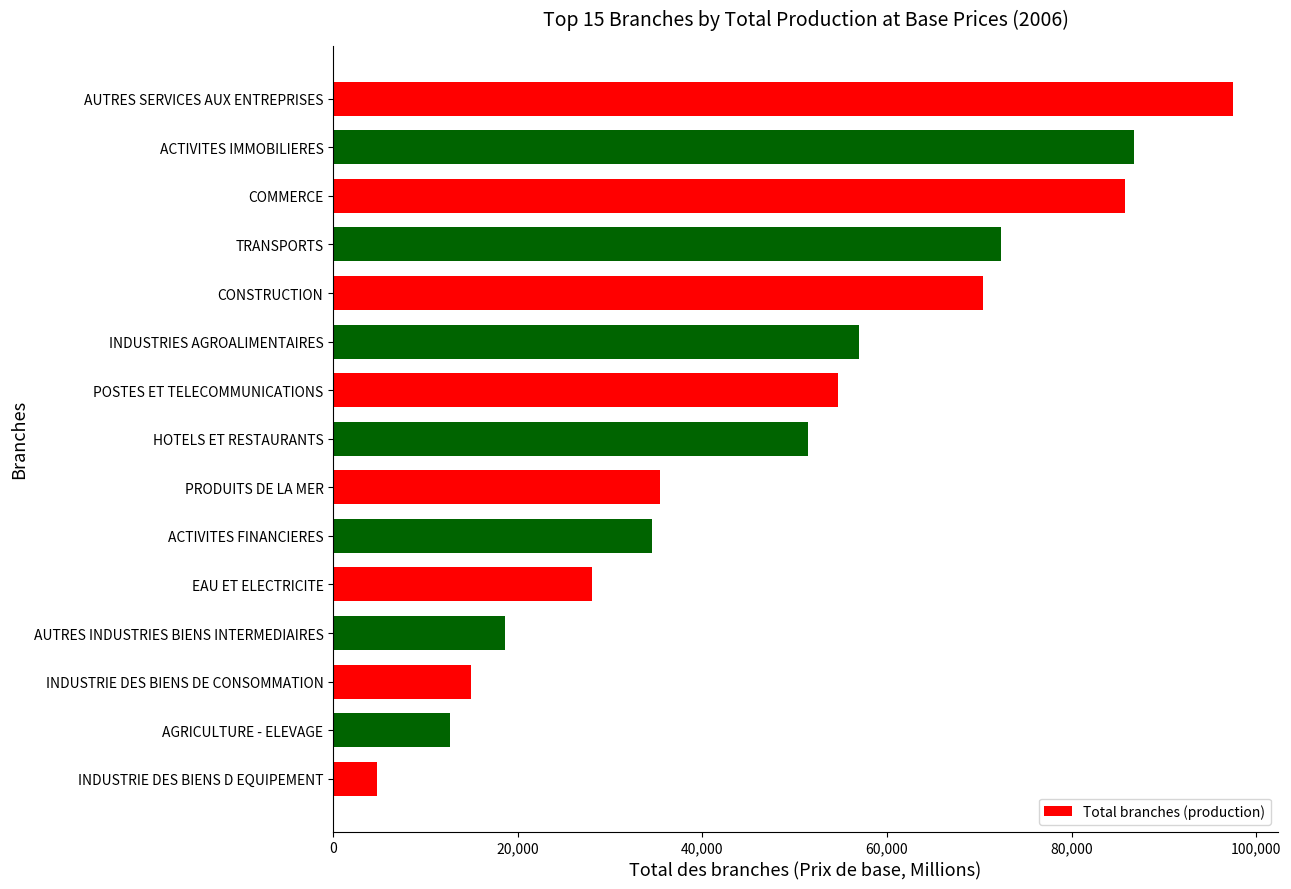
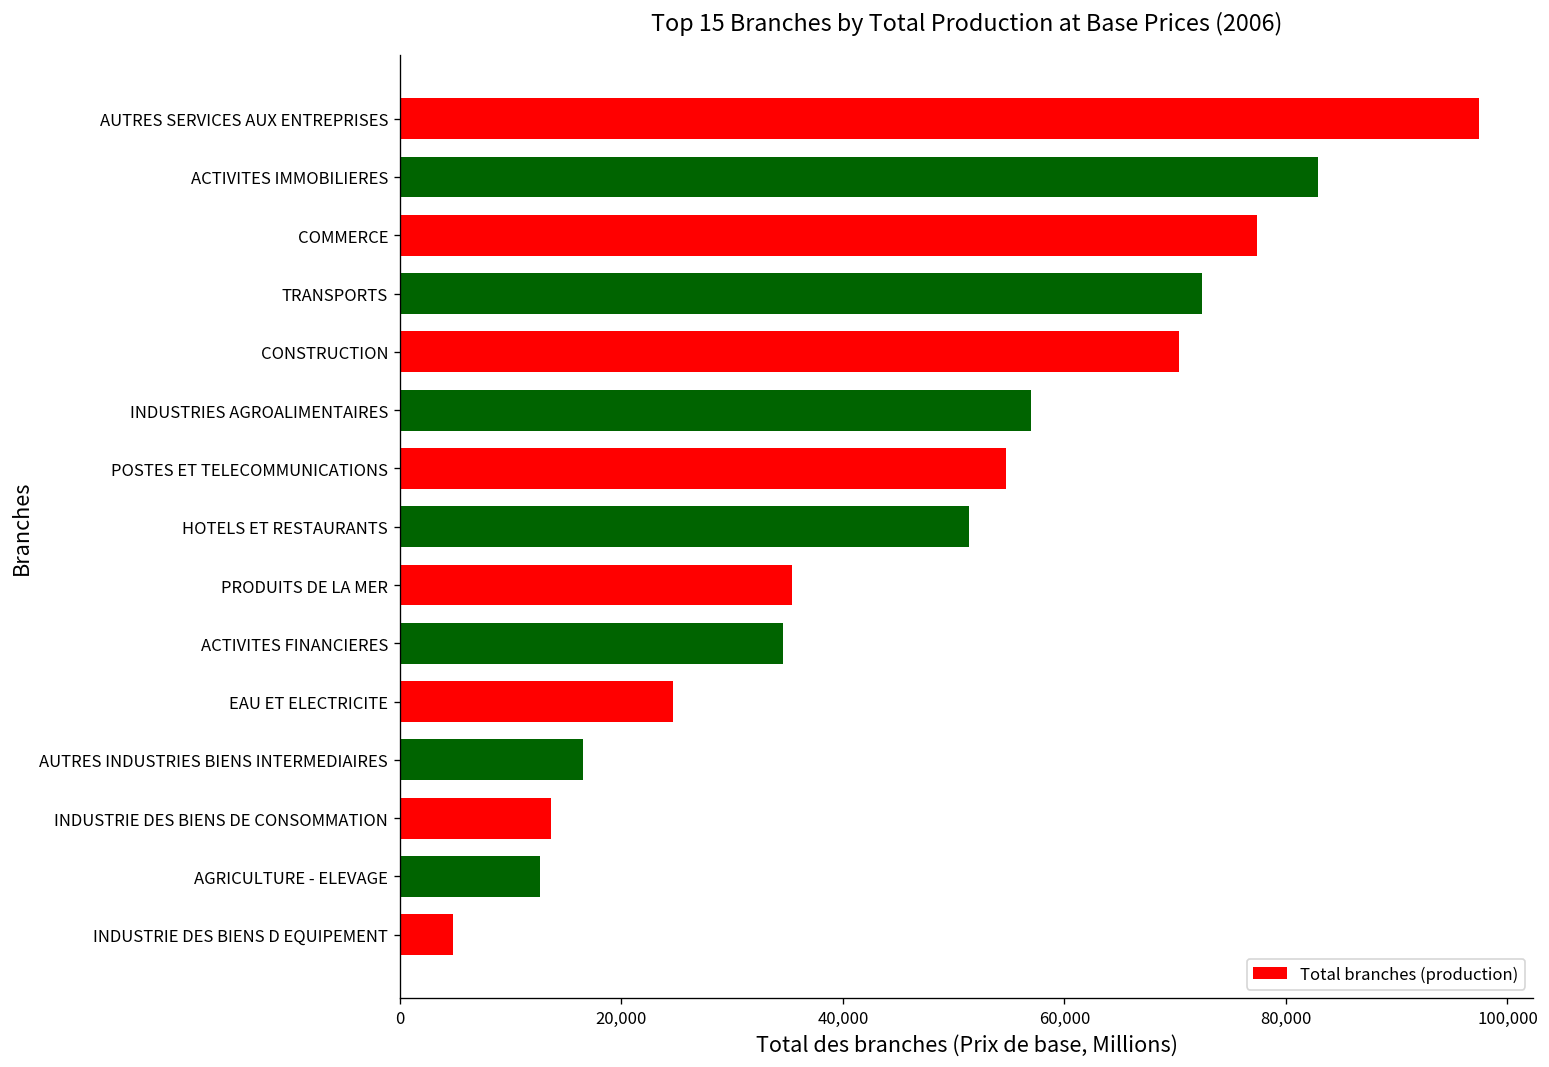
ACTIVITES IMMOBILIERES: 87,000 -> 83,000
COMMERCE: 86,000 -> 77,000
EAU ET ELECTRICITE: 28,000 -> 25,000
AUTRES INDUSTRIES BIENS INTERMEDIAIRES: 19,000 -> 17,000
INDUSTRIE DES BIENS DE CONSOMMATION: 15,000 -> 14,000
